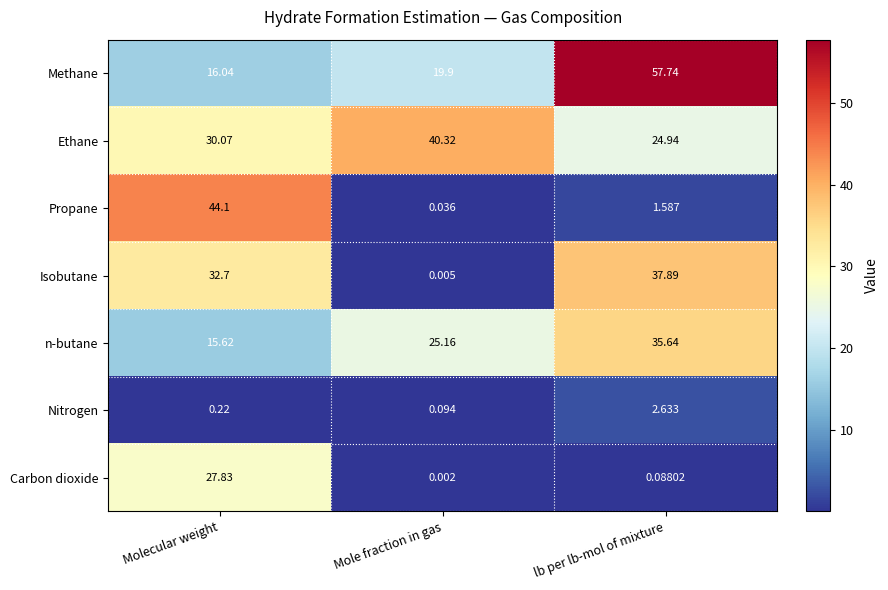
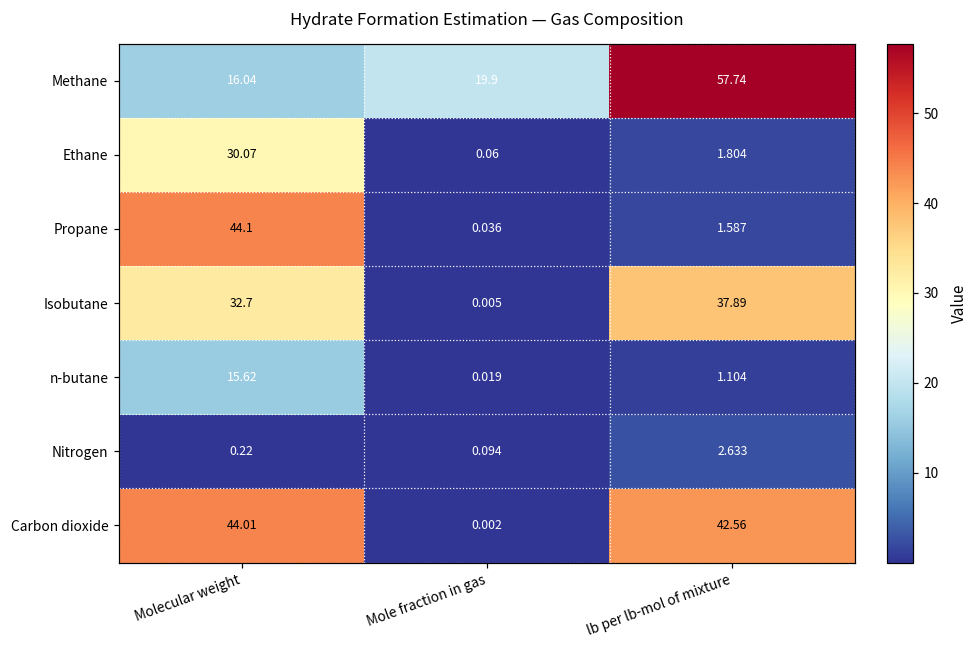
Ethane, Mole fraction in gas: 40.32 -> 0.06
Ethane, lb per lb-mol of mixture: 24.94 -> 1.804
n-butane, Mole fraction in gas: 25.16 -> 0.019
n-butane, lb per lb-mol of mixture: 35.64 -> 1.104
Carbon dioxide, Molecular weight: 27.83 -> 44.01
Carbon dioxide, lb per lb-mol of mixture: 0.08802 -> 42.56
